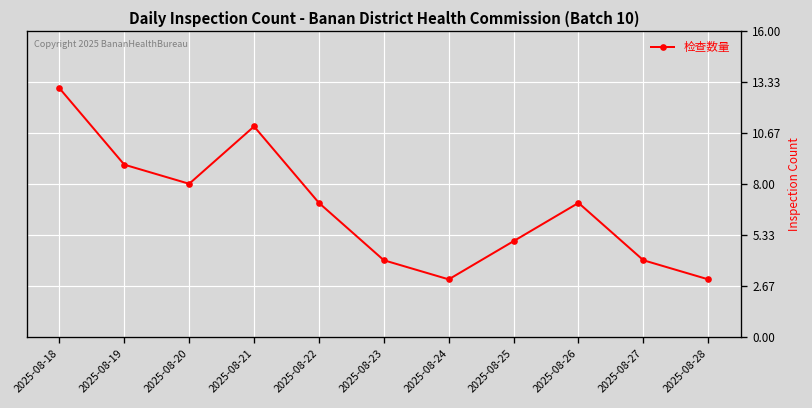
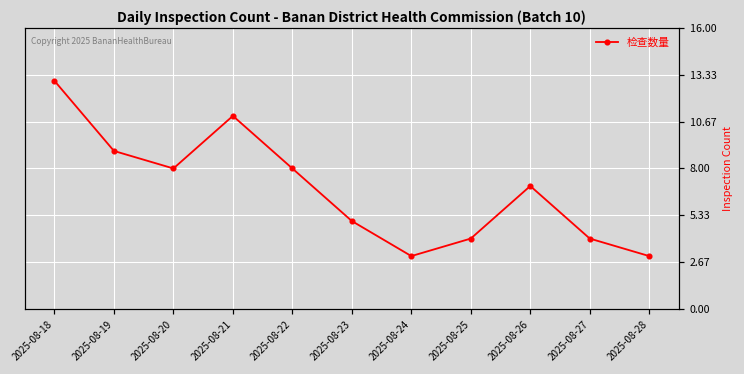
2025-08-22: 7 -> 8
2025-08-23: 4 -> 5
2025-08-25: 5 -> 4
